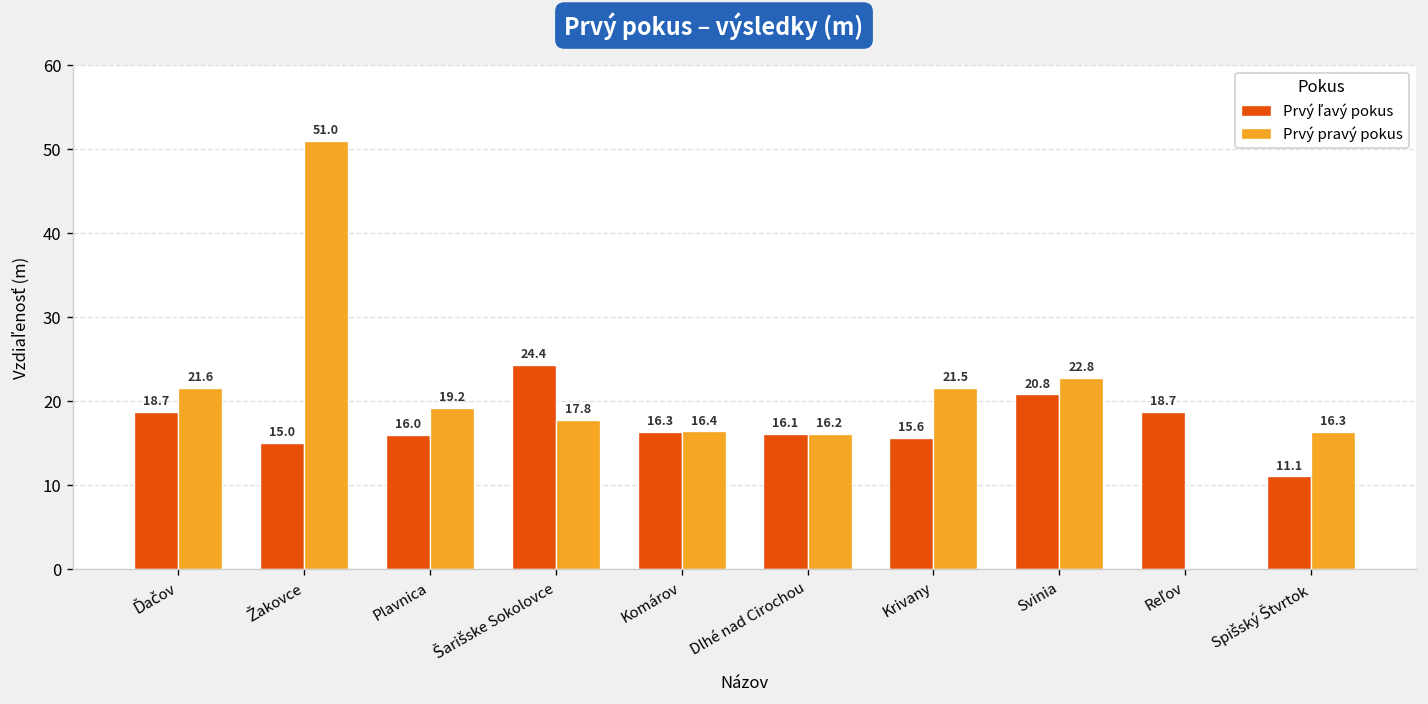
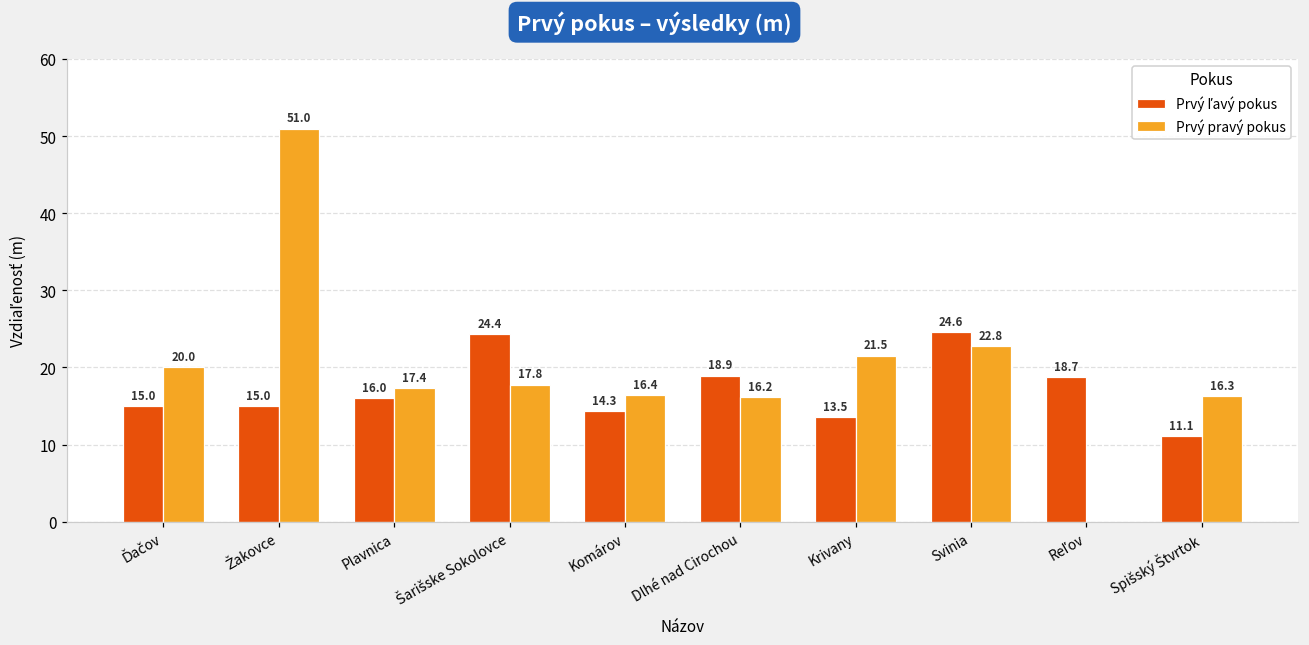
Prvý ľavý pokus, Ďačov: 18.7 -> 15.0
Prvý pravý pokus, Ďačov: 21.6 -> 20.0
Prvý pravý pokus, Plavnica: 19.2 -> 17.4
Prvý ľavý pokus, Komárov: 16.3 -> 14.3
Prvý ľavý pokus, Dlhé nad Cirochou: 16.1 -> 18.9
Prvý ľavý pokus, Krivany: 15.6 -> 13.5
Prvý ľavý pokus, Svinia: 20.8 -> 24.6
